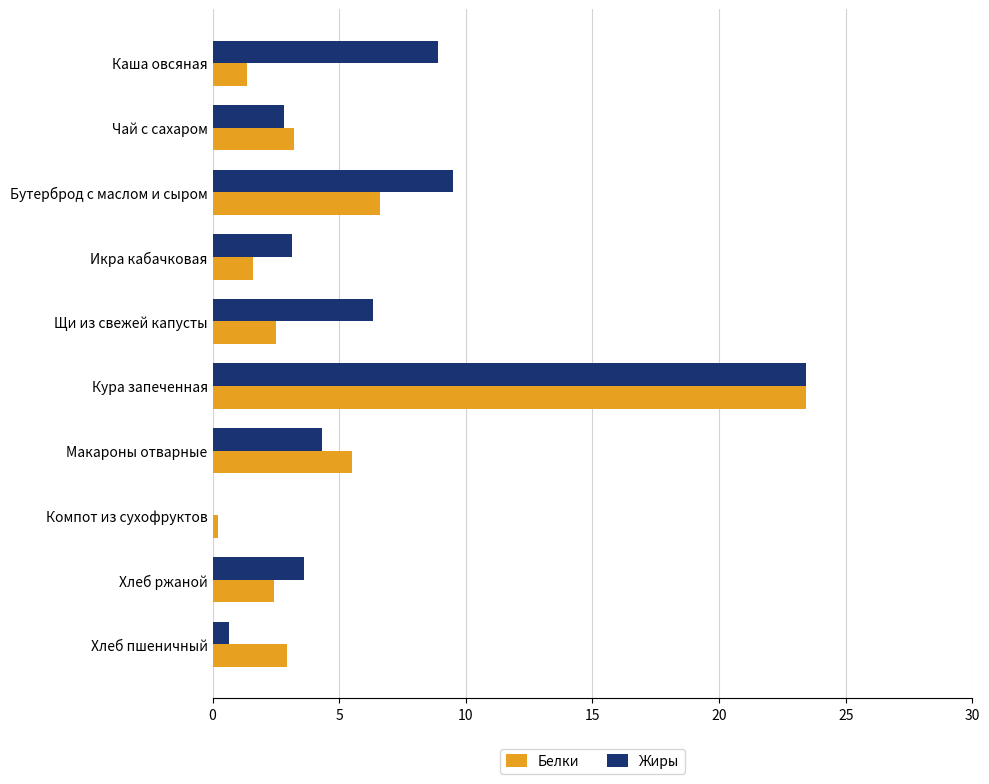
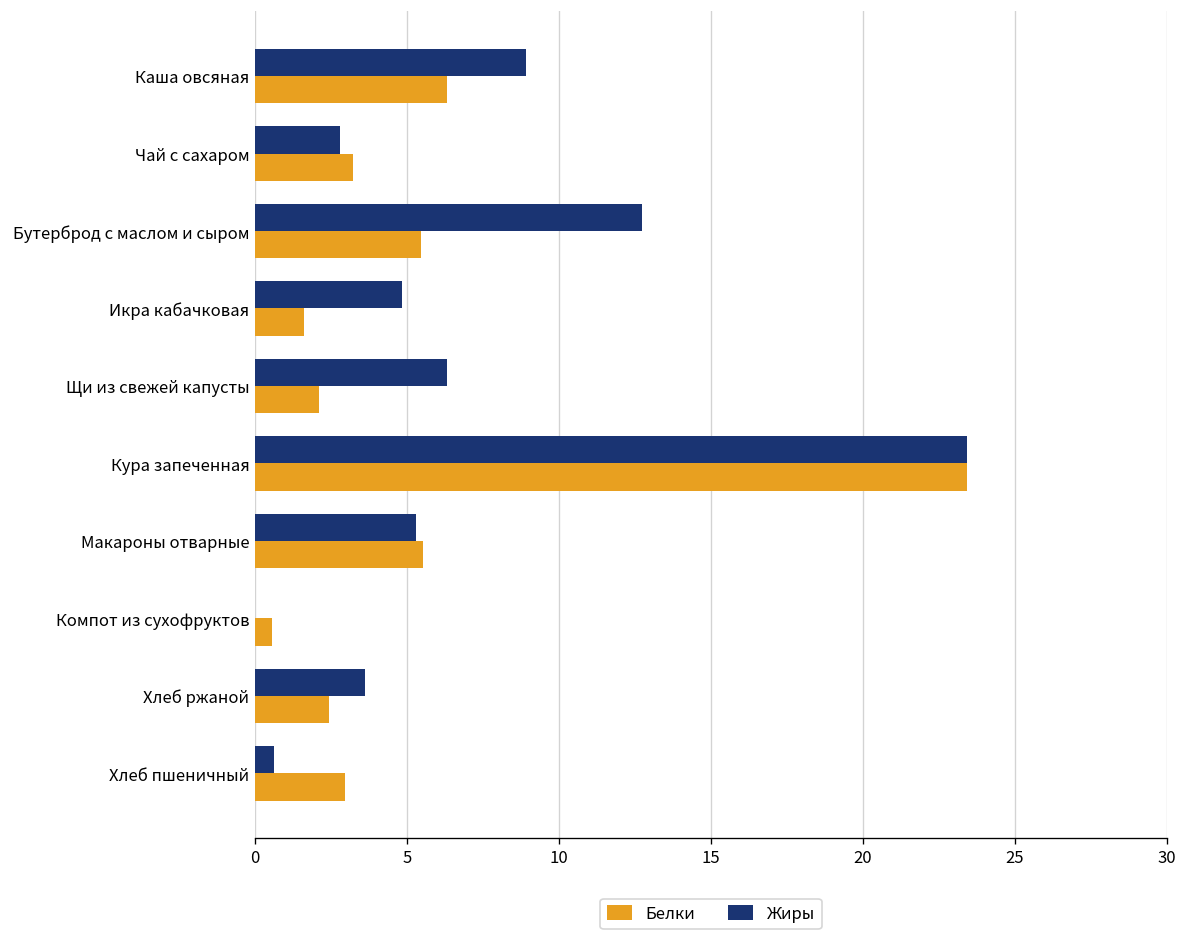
Белки, Каша овсяная: 1.3 -> 6.3
Жиры, Бутерброд с маслом и сыром: 9.5 -> 12.7
Белки, Бутерброд с маслом и сыром: 6.6 -> 5.5
Жиры, Икра кабачковая: 3.1 -> 4.8
Белки, Щи из свежей капусты: 2.5 -> 2.1
Жиры, Макароны отварные: 4.3 -> 5.3
Белки, Компот из сухофруктов: 0.2 -> 0.6
